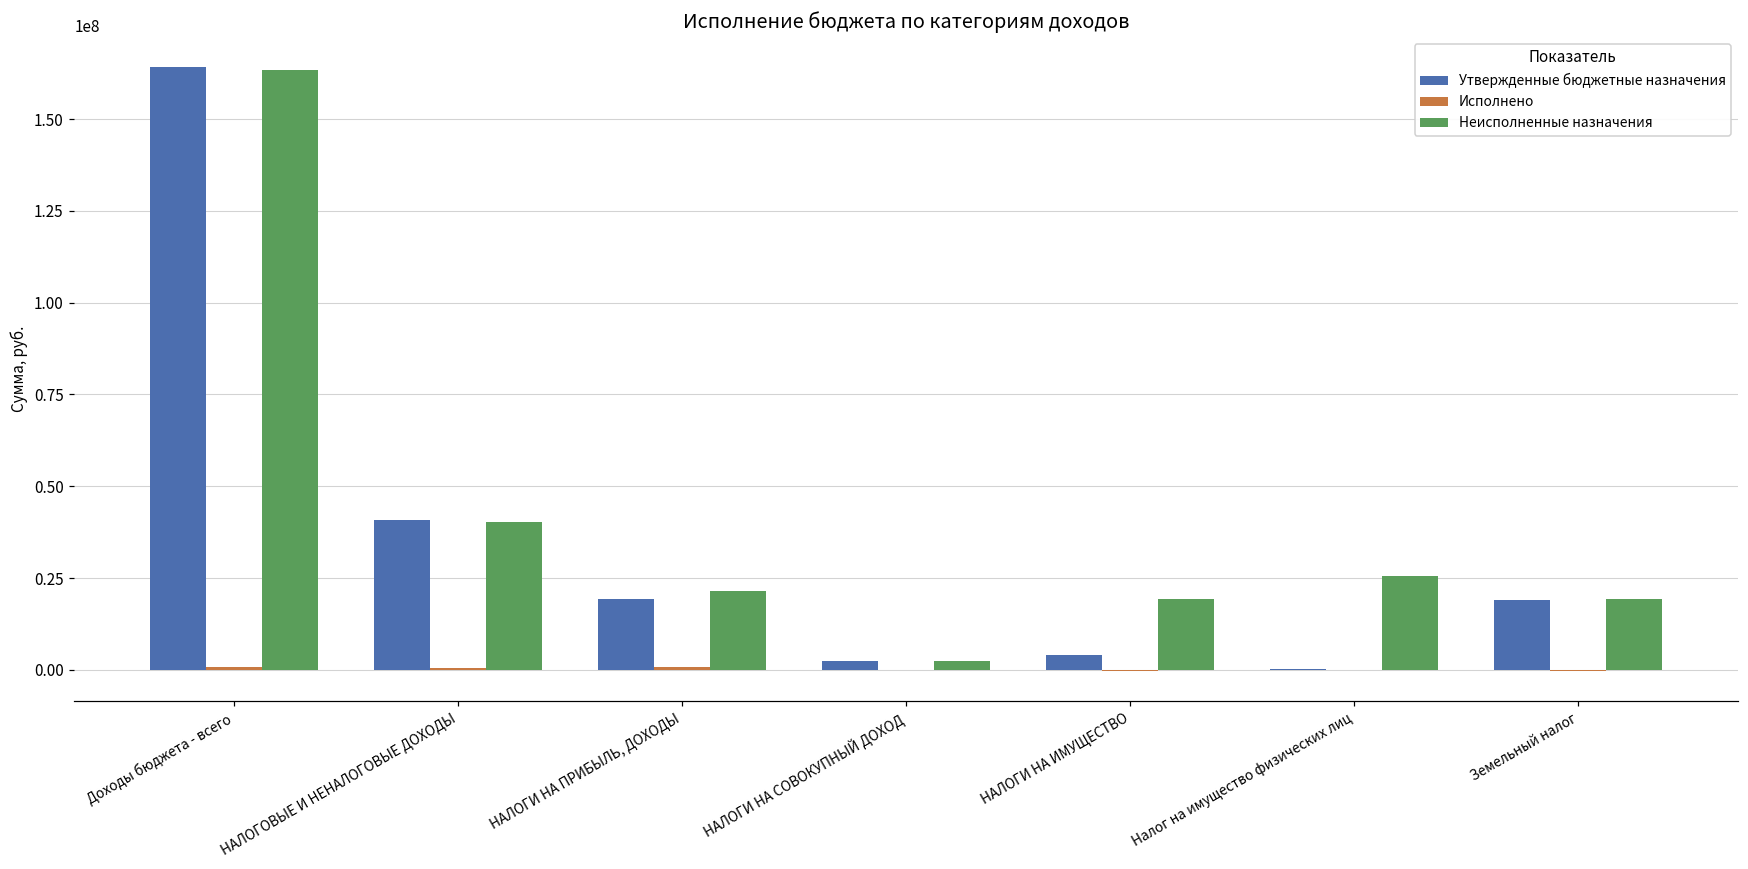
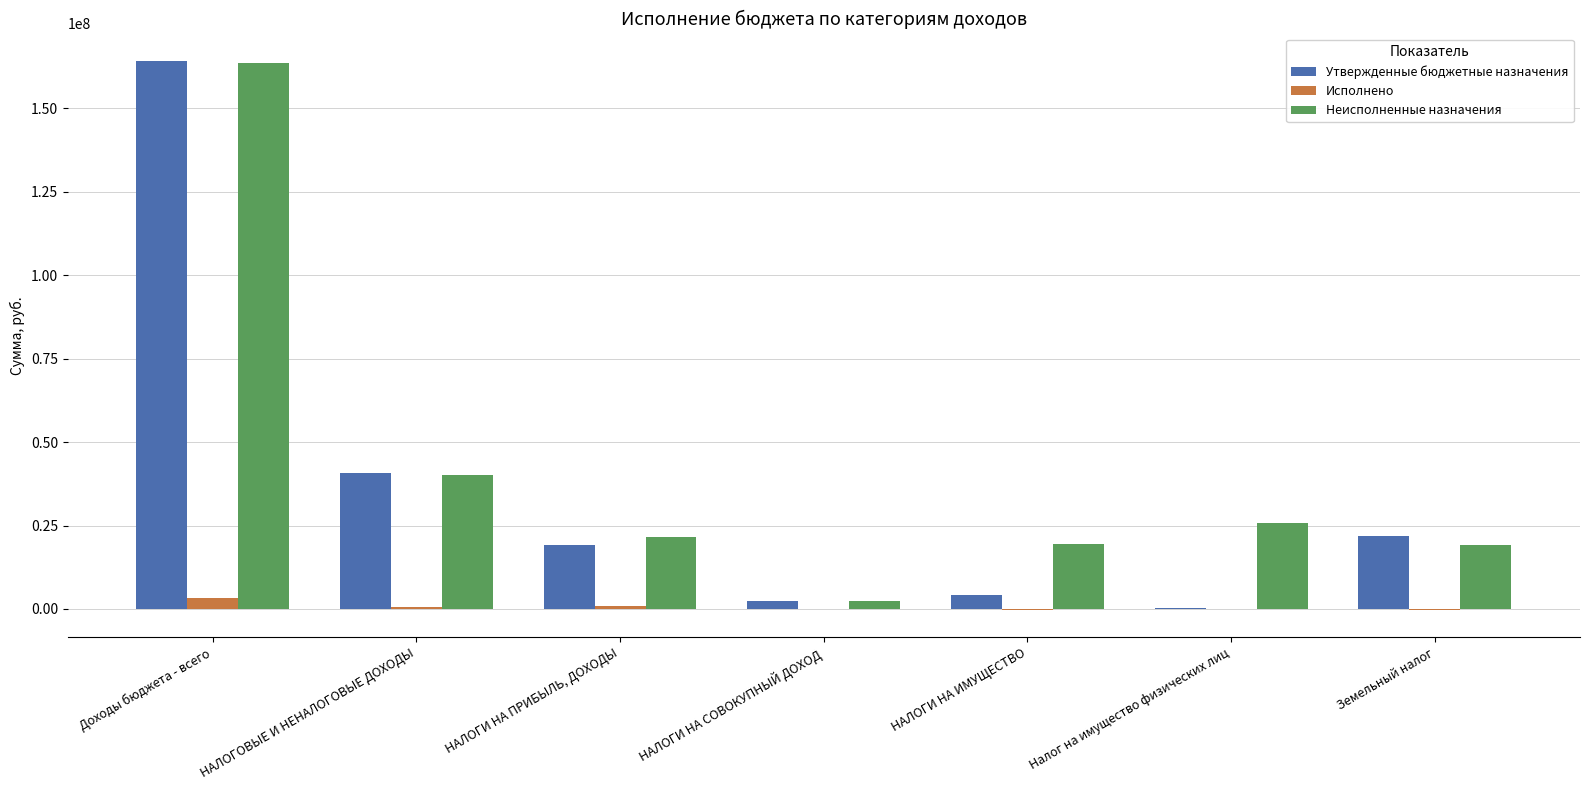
Исполнено, Доходы бюджета - всего: 1000000 -> 3000000
Утвержденные бюджетные назначения, Земельный налог: 19000000 -> 22000000
